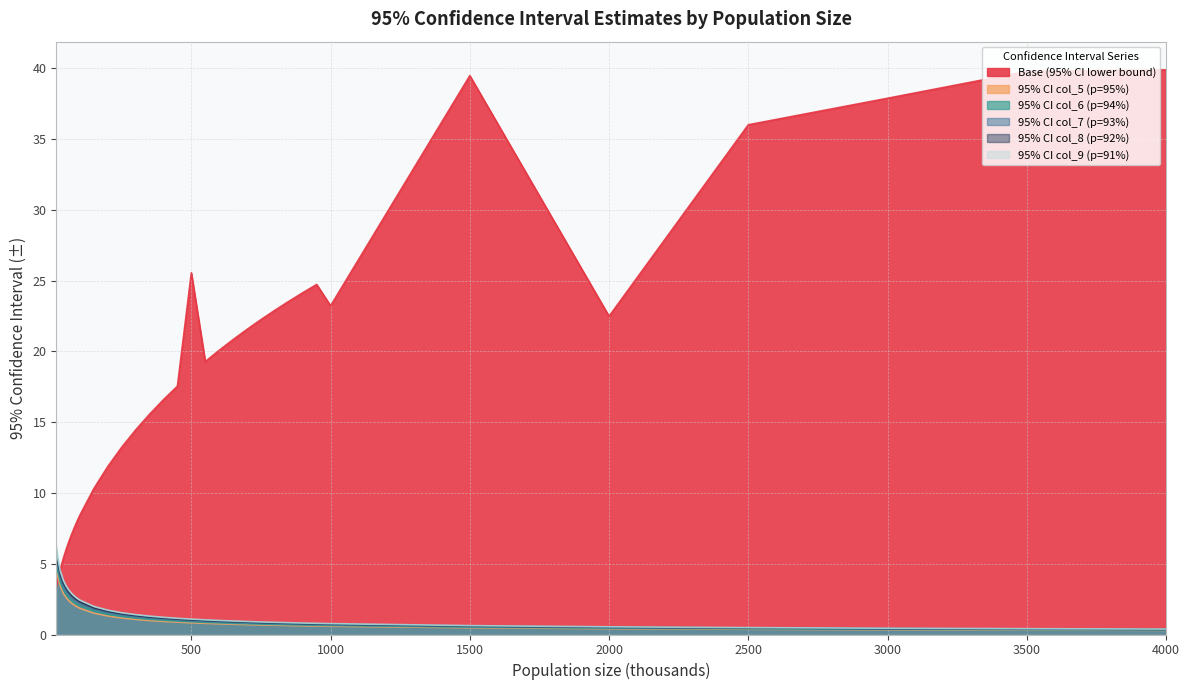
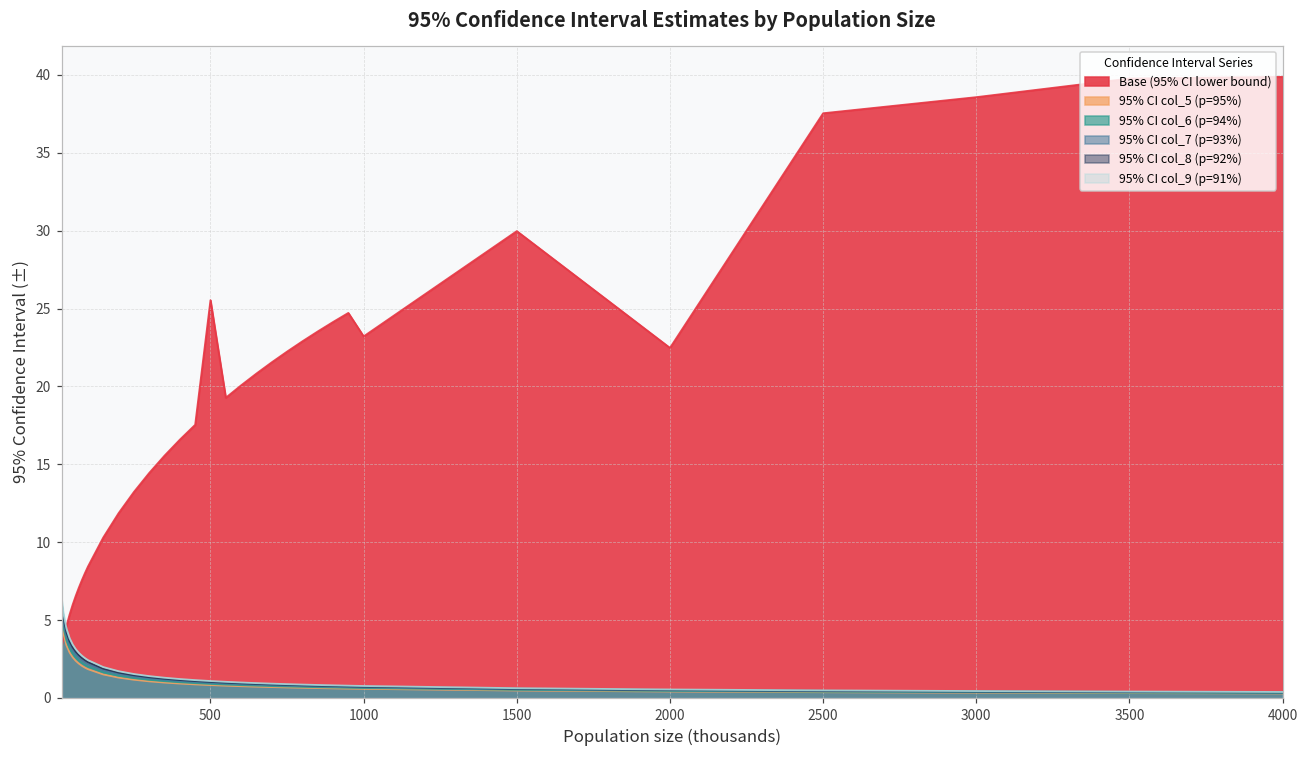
Base (95% CI lower bound), 1500: 39.5 -> 30.0
Base (95% CI lower bound), 2500: 36.0 -> 37.5
Base (95% CI lower bound), 3000: 37.9 -> 38.6
